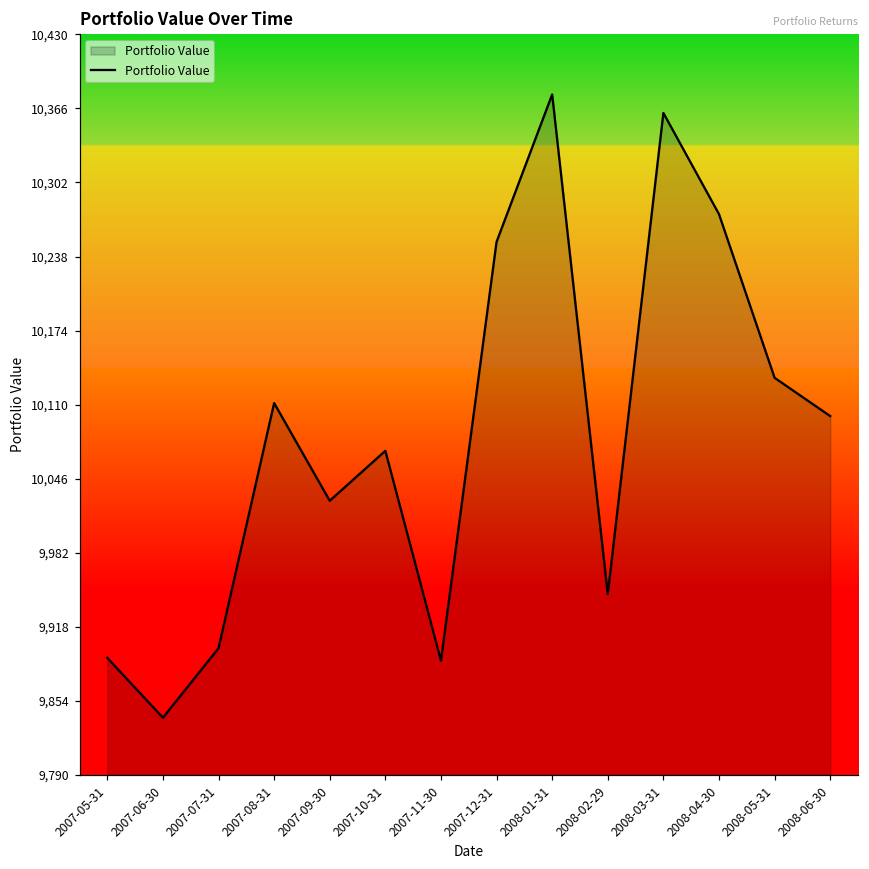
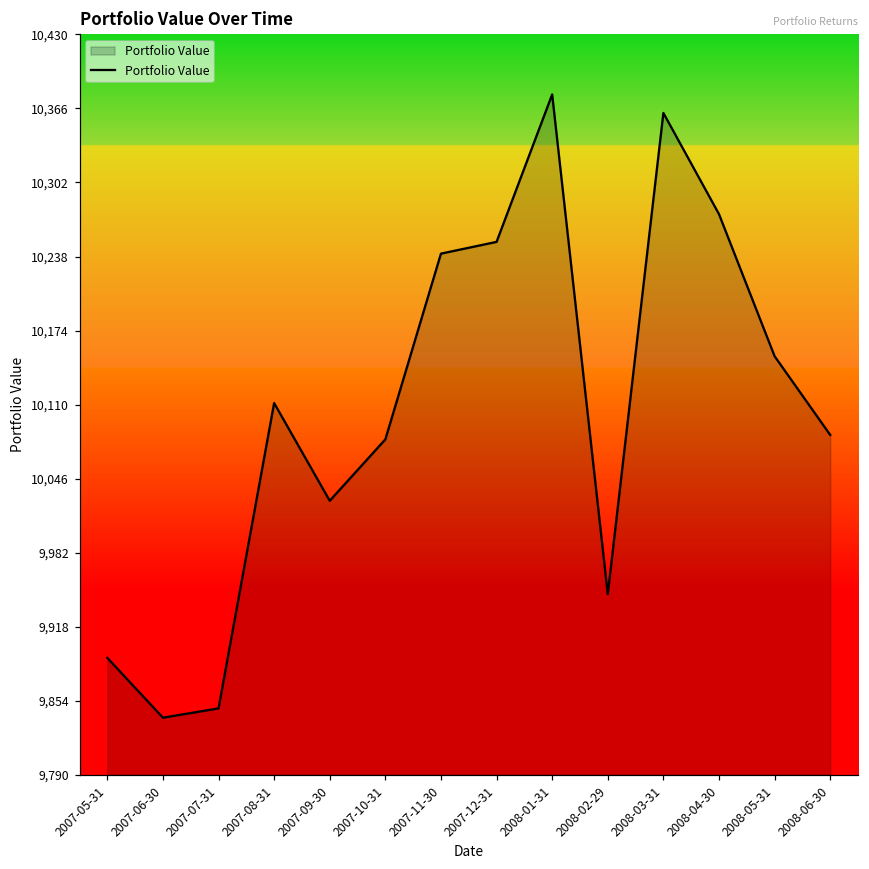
2007-07-31: 9,899 -> 9,847
2007-10-31: 10,070 -> 10,080
2007-11-30: 9,888 -> 10,240
2008-05-31: 10,133 -> 10,152
2008-06-30: 10,100 -> 10,084
